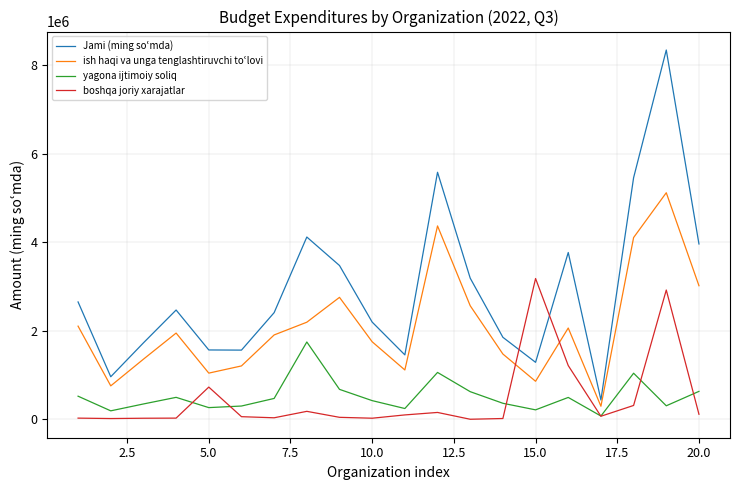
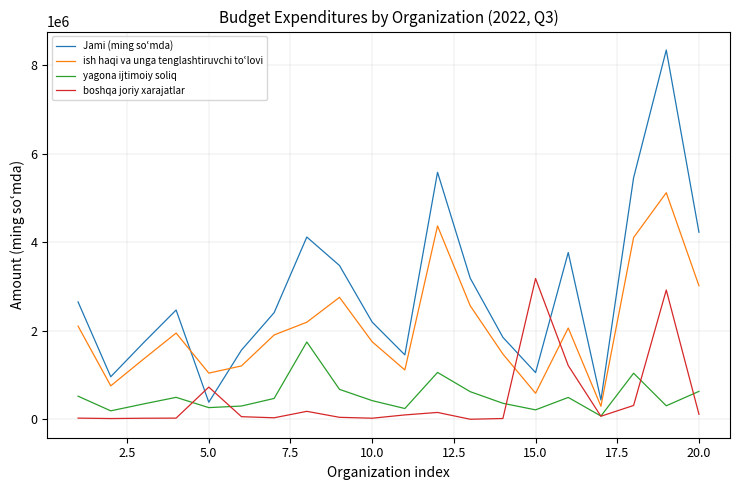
Jami (ming soʿmda), 5.0: 1600000 -> 400000
Jami (ming soʿmda), 15.0: 1300000 -> 1100000
ish haqi va unga tenglashtiruvchi toʿlovi, 15.0: 900000 -> 600000
Jami (ming soʿmda), 20.0: 4000000 -> 4200000
